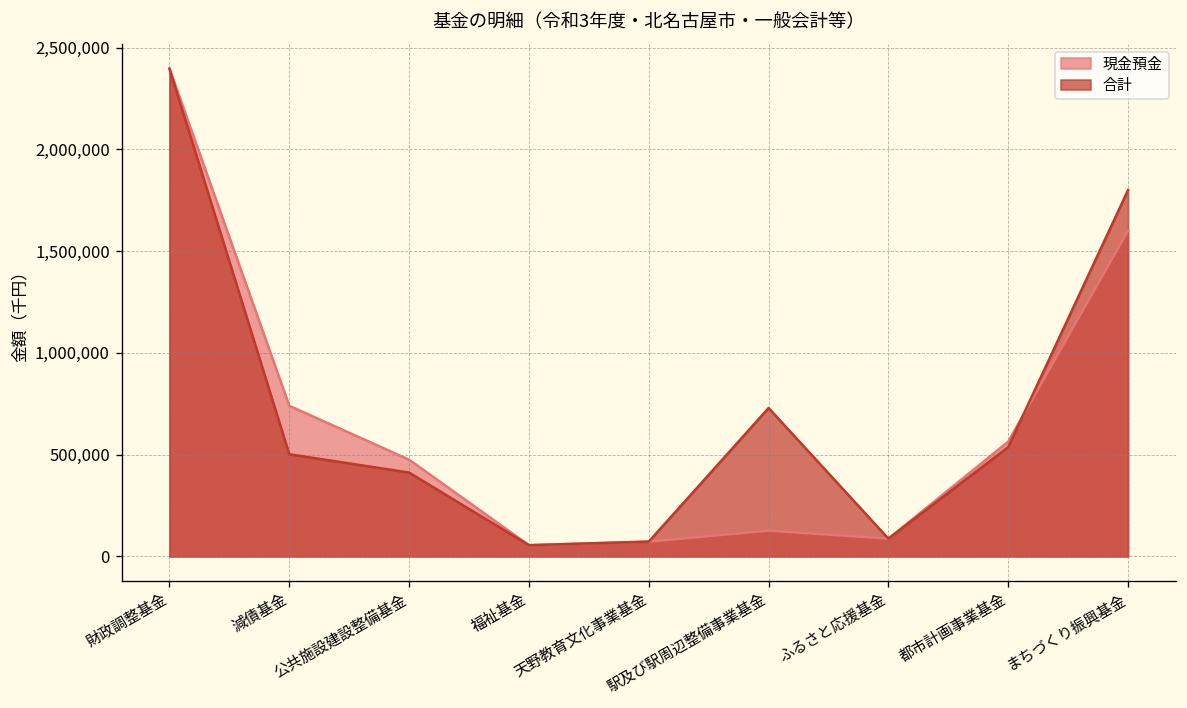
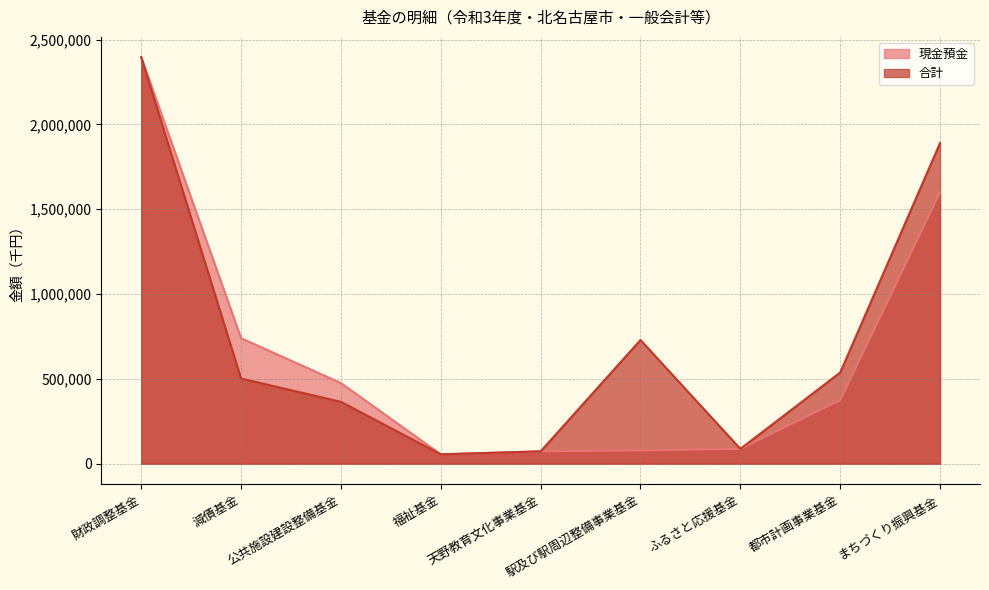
合計, 公共施設建設整備基金: 410,000 -> 360,000
現金預金, 駅及び駅周辺整備事業基金: 130,000 -> 80,000
現金預金, 都市計画事業基金: 560,000 -> 380,000
合計, まちづくり振興基金: 1,800,000 -> 1,890,000
